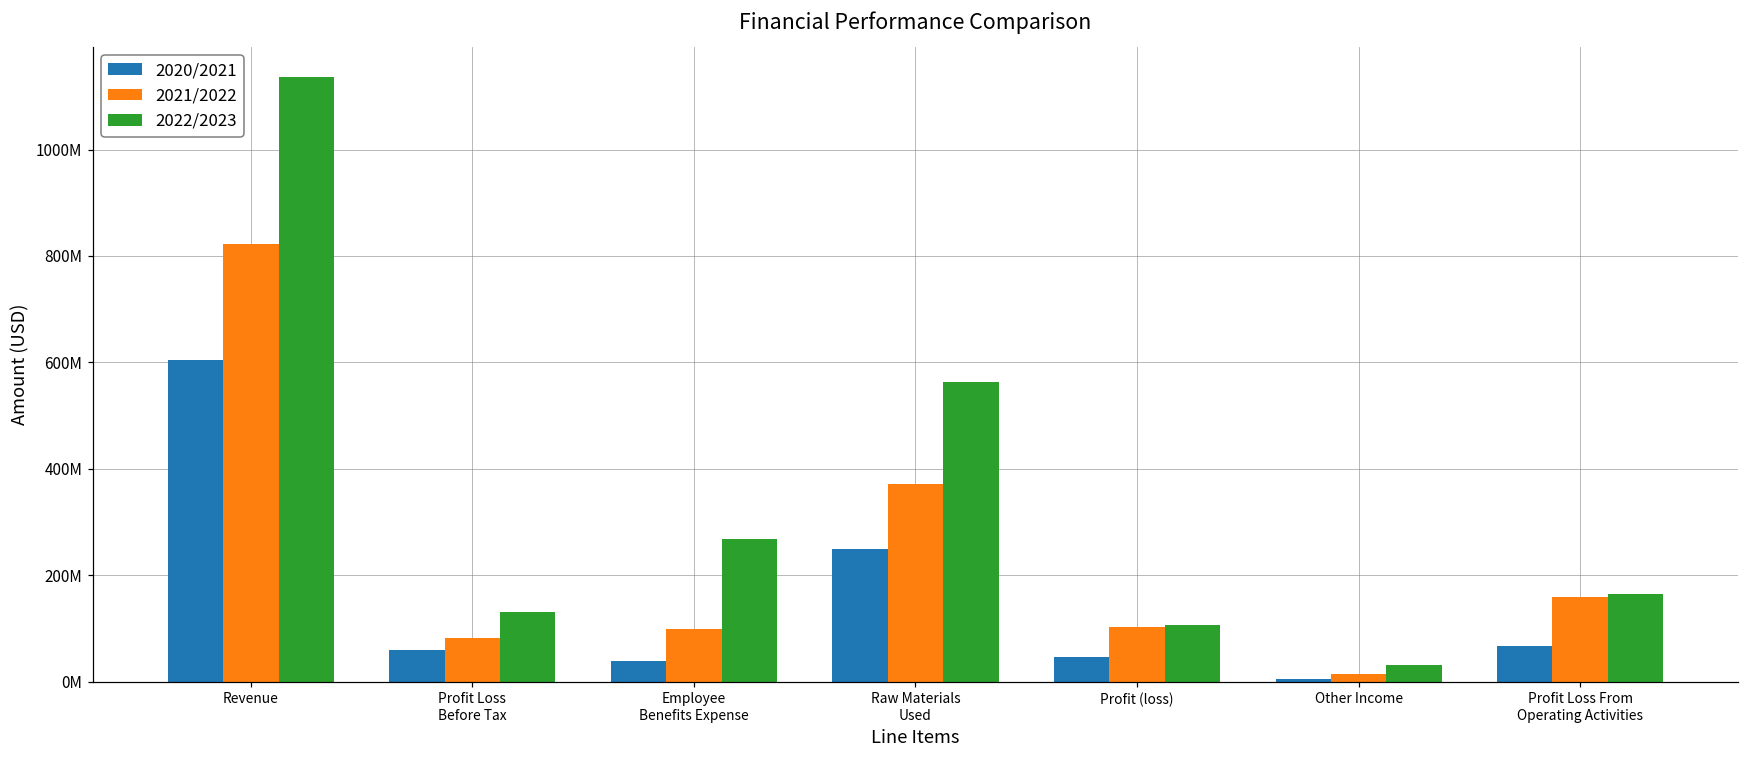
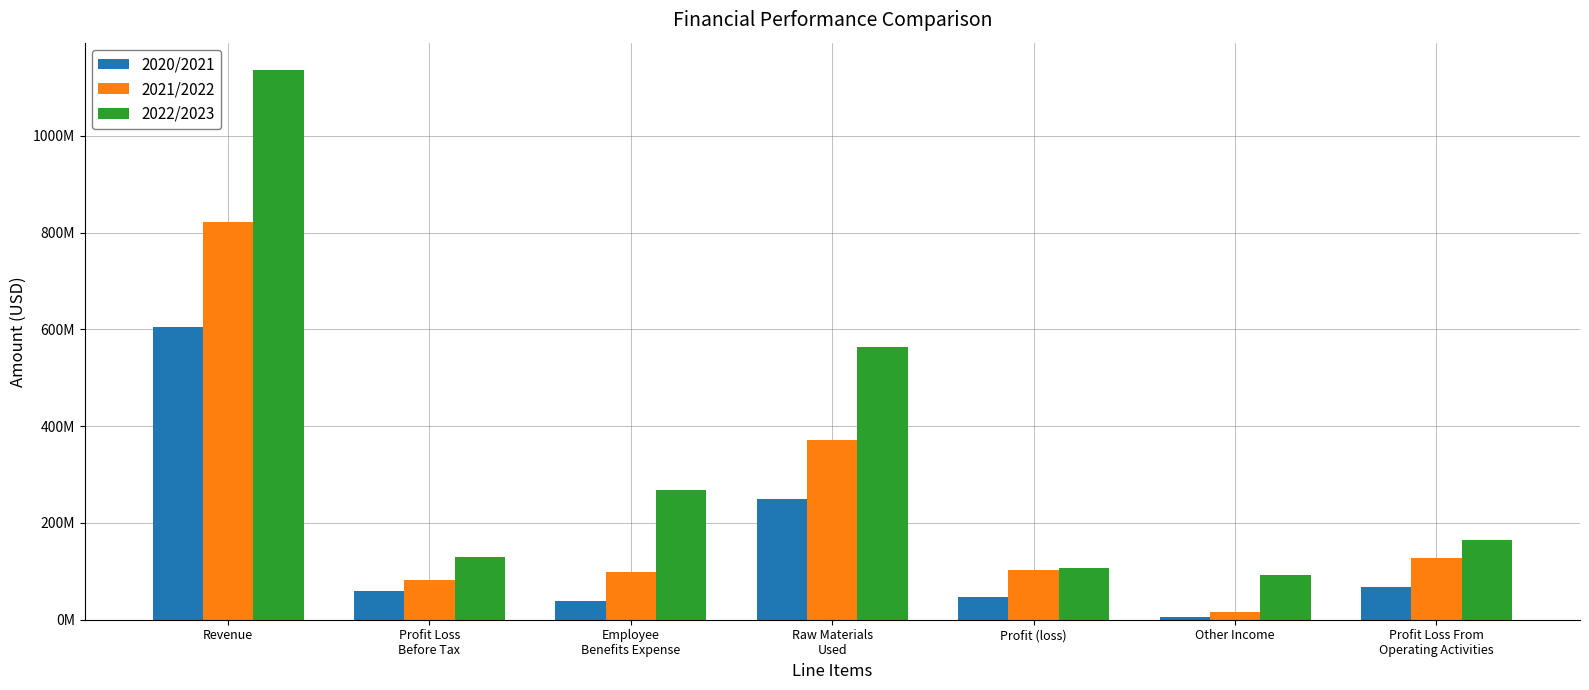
2022/2023, Other Income: 30000000 -> 90000000
2021/2022, Profit Loss From Operating Activities: 160000000 -> 130000000
